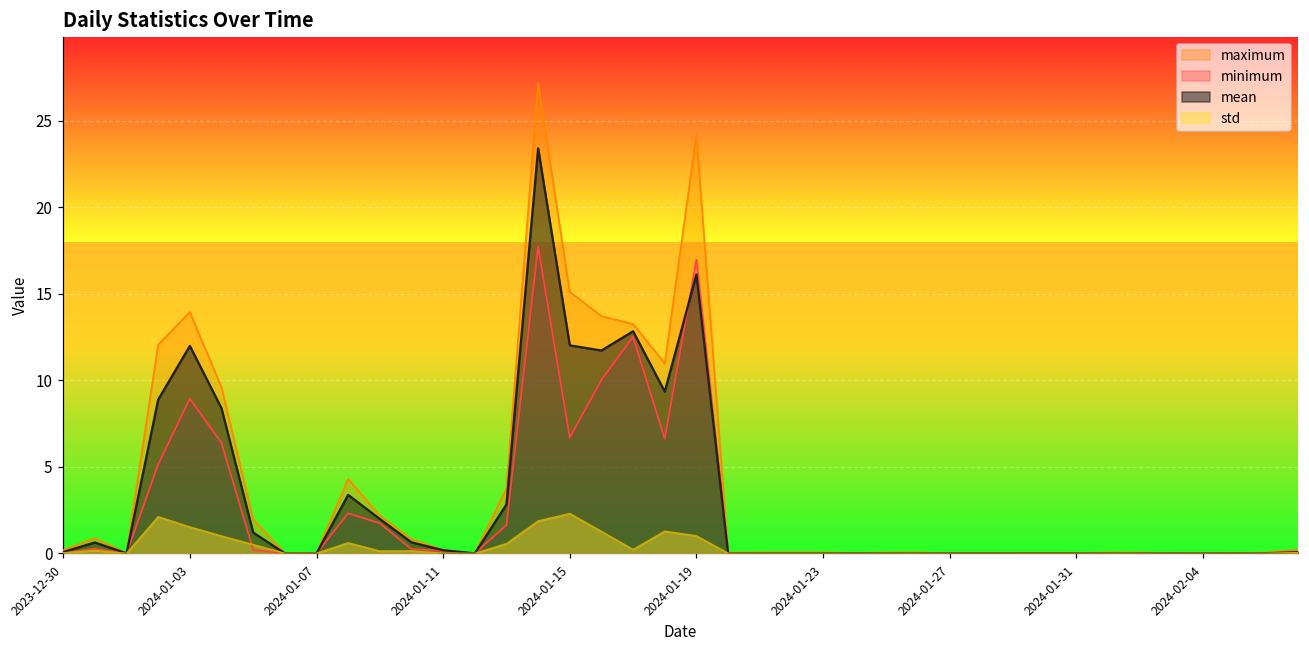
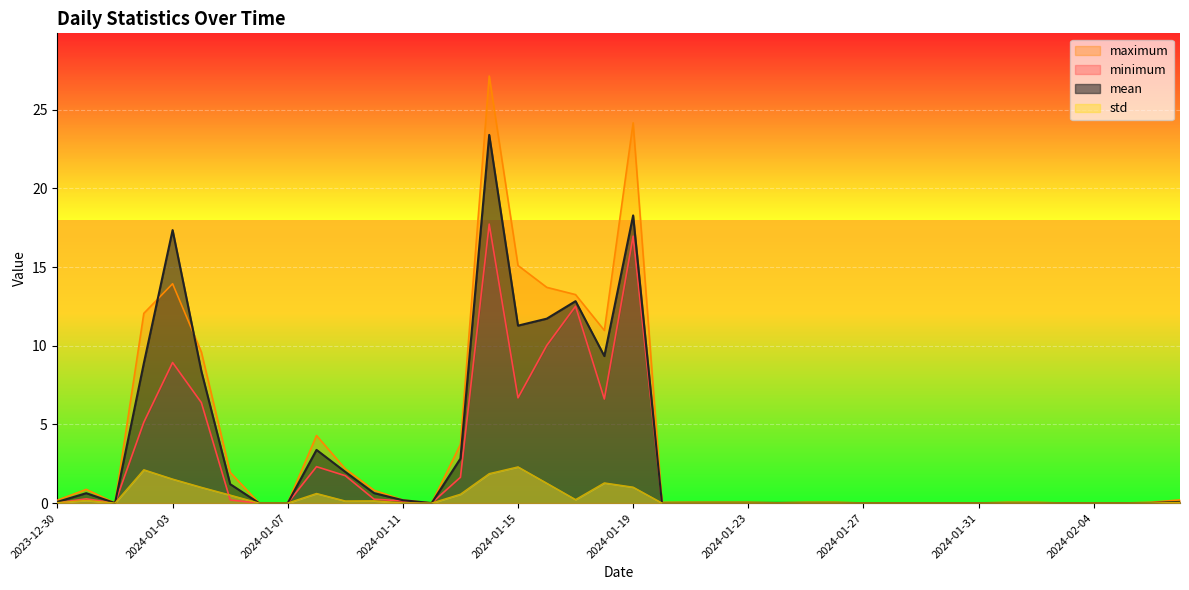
mean, 2024-01-03: 12.0 -> 17.4
mean, 2024-01-15: 12.0 -> 11.3
mean, 2024-01-19: 16.1 -> 18.3
